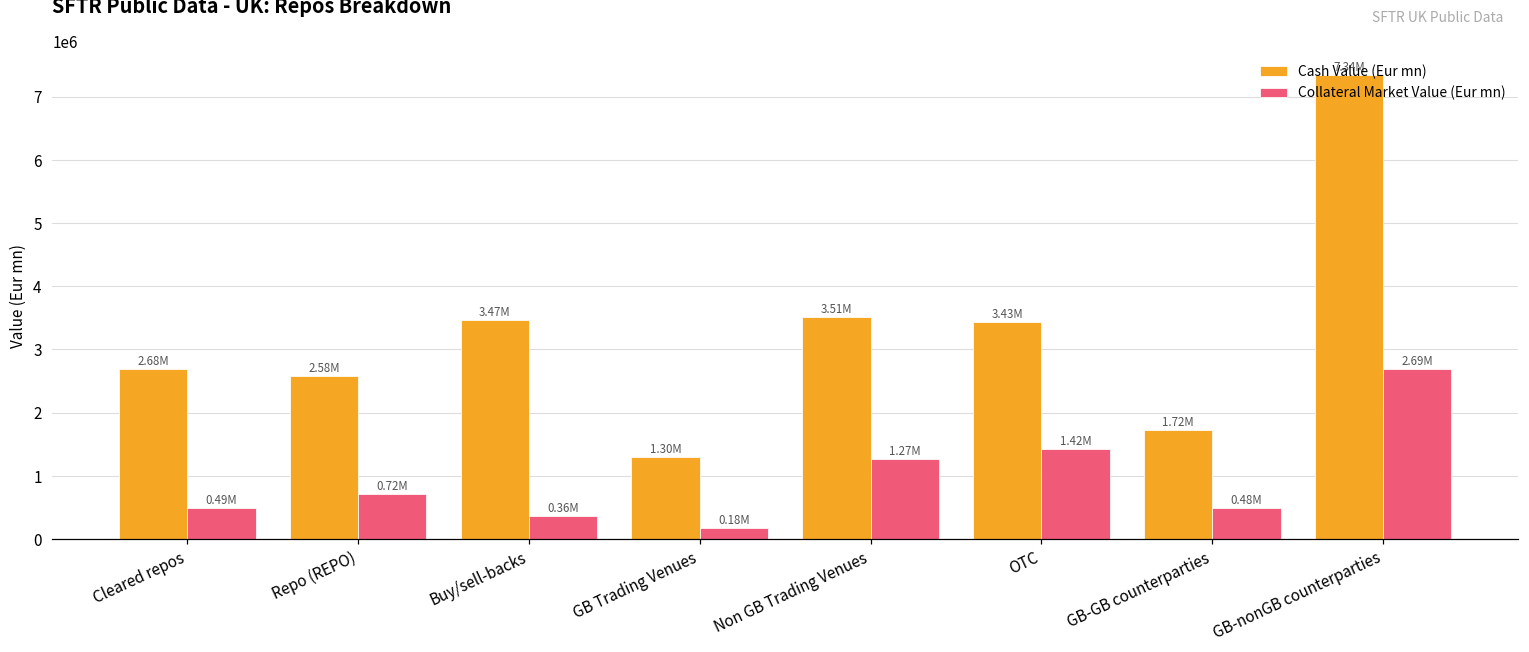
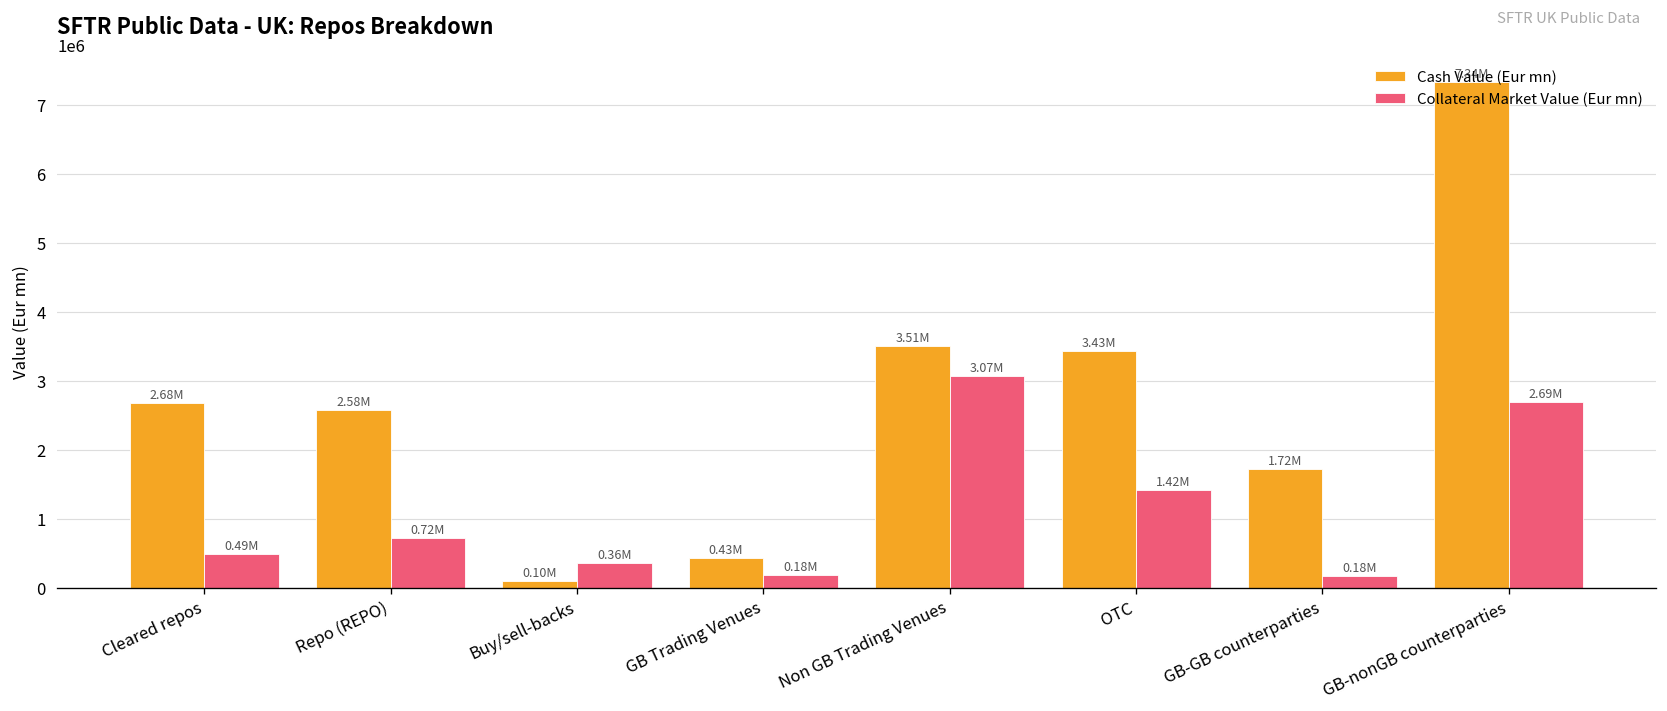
Cash Value (Eur mn), Buy/sell-backs: 3.47M -> 0.10M
Cash Value (Eur mn), GB Trading Venues: 1.30M -> 0.43M
Collateral Market Value (Eur mn), Non GB Trading Venues: 1.27M -> 3.07M
Collateral Market Value (Eur mn), GB-GB counterparties: 0.48M -> 0.18M
